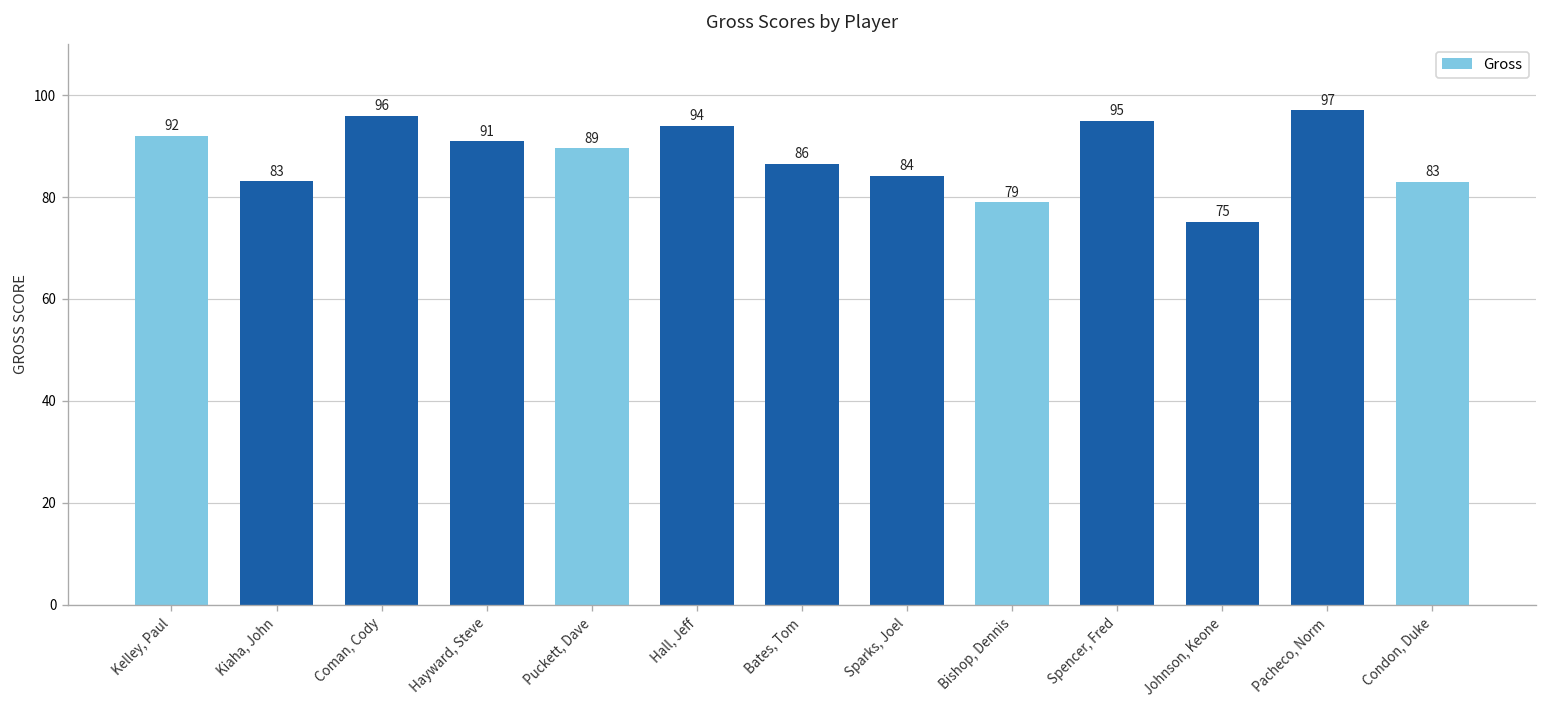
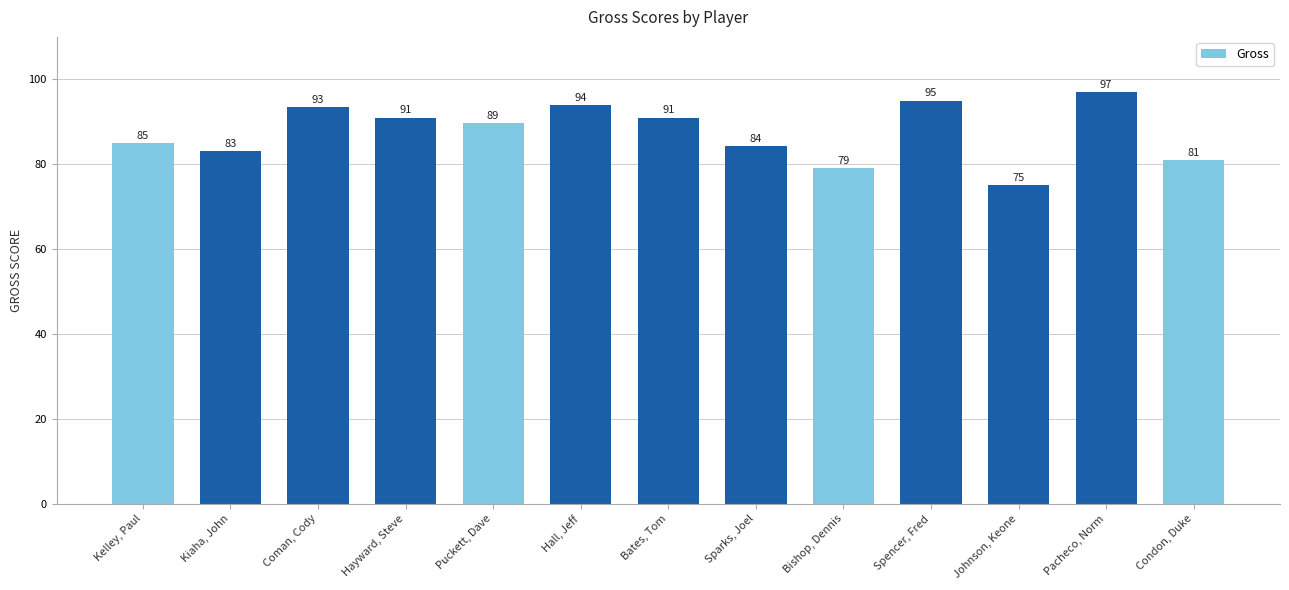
Kelley, Paul: 92 -> 85
Coman, Cody: 96 -> 93
Bates, Tom: 86 -> 91
Condon, Duke: 83 -> 81
